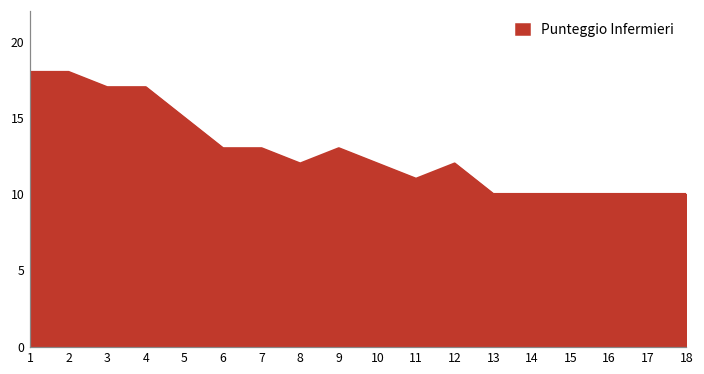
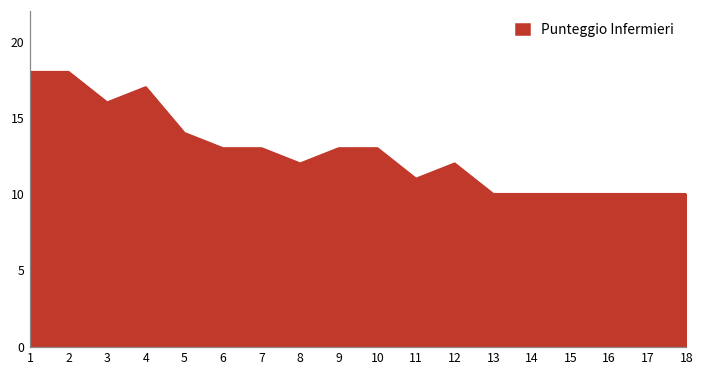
3: 17 -> 16
5: 15 -> 14
10: 12 -> 13
